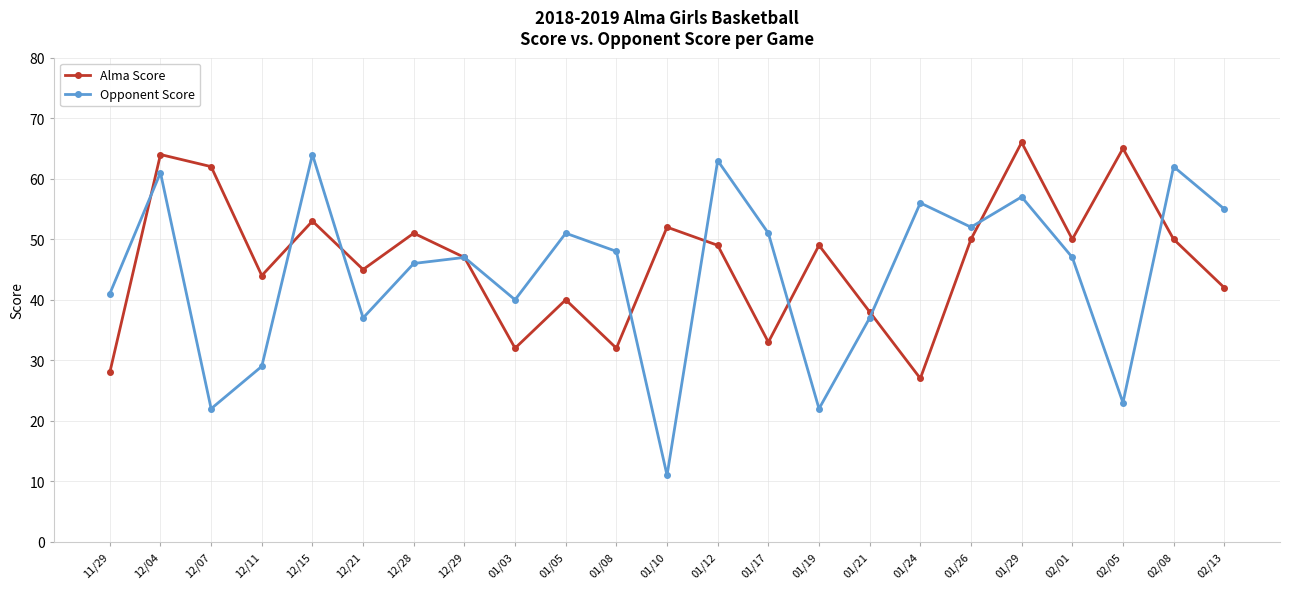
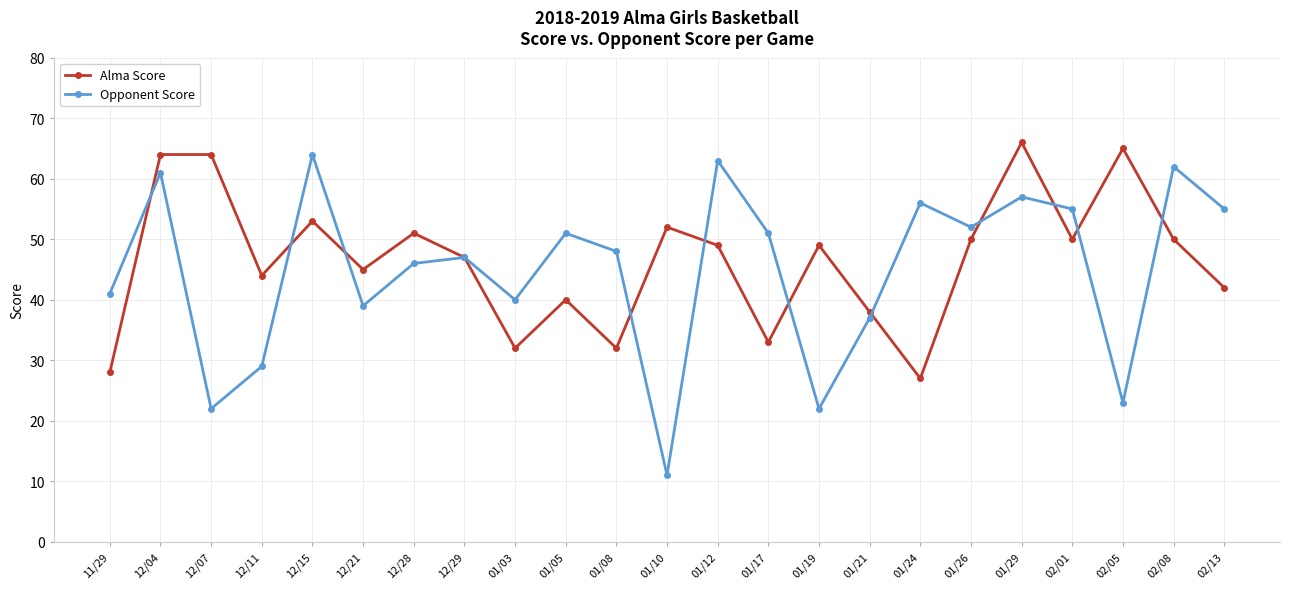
Alma Score, 12/07: 62 -> 64
Opponent Score, 12/21: 37 -> 39
Opponent Score, 02/01: 47 -> 55
